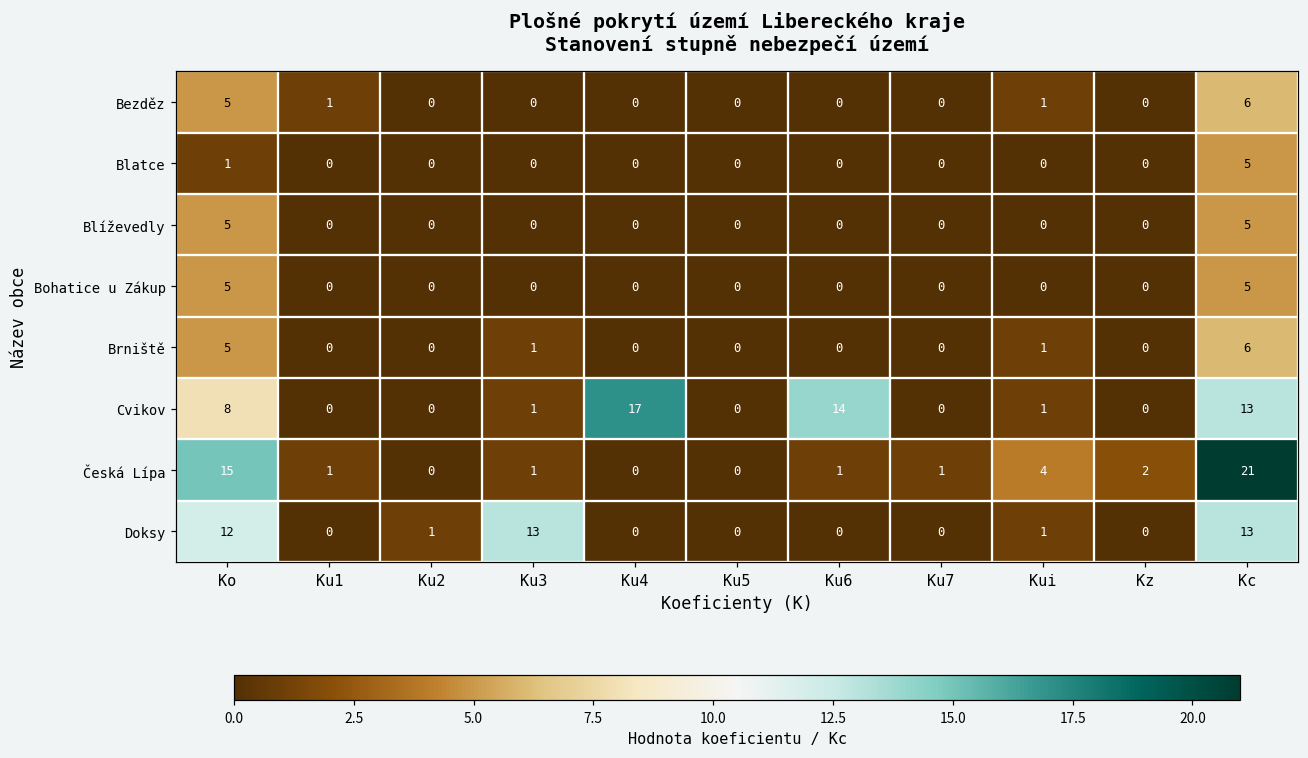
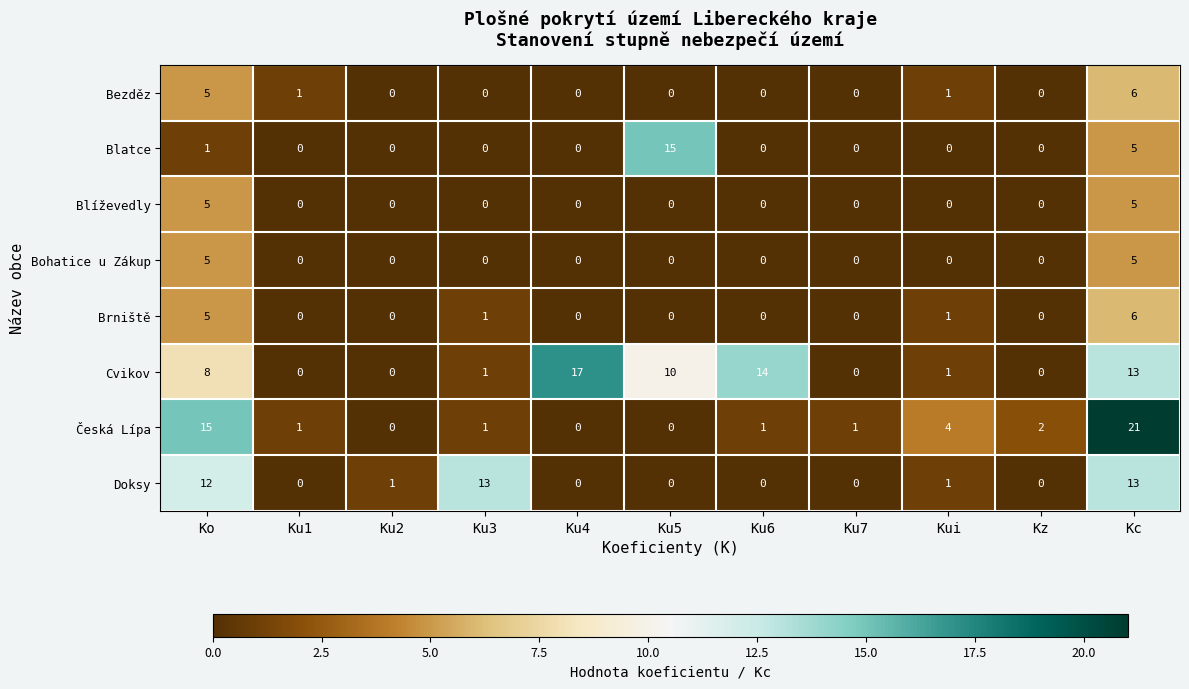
Blatce, Ku5: 0 -> 15
Cvikov, Ku5: 0 -> 10
